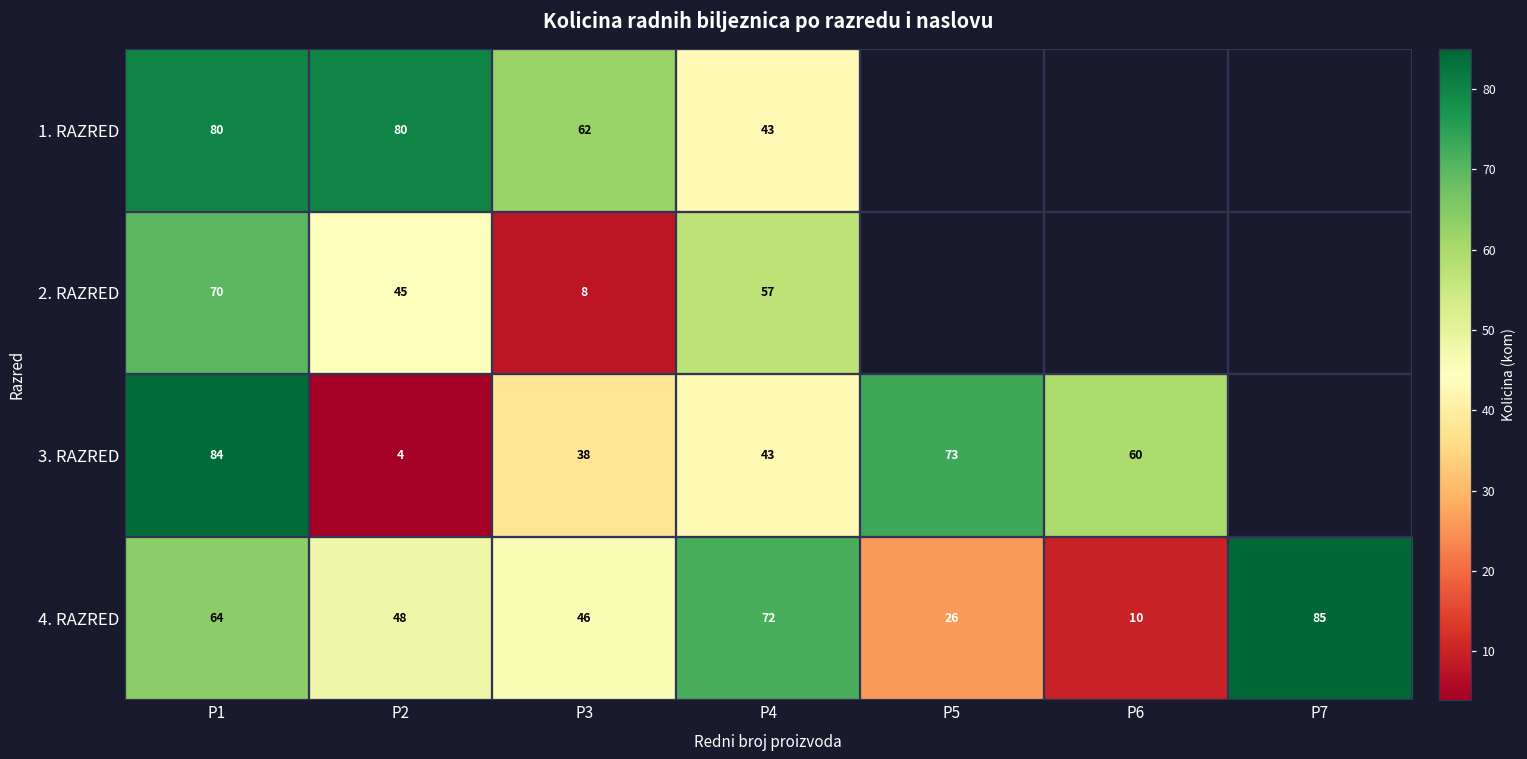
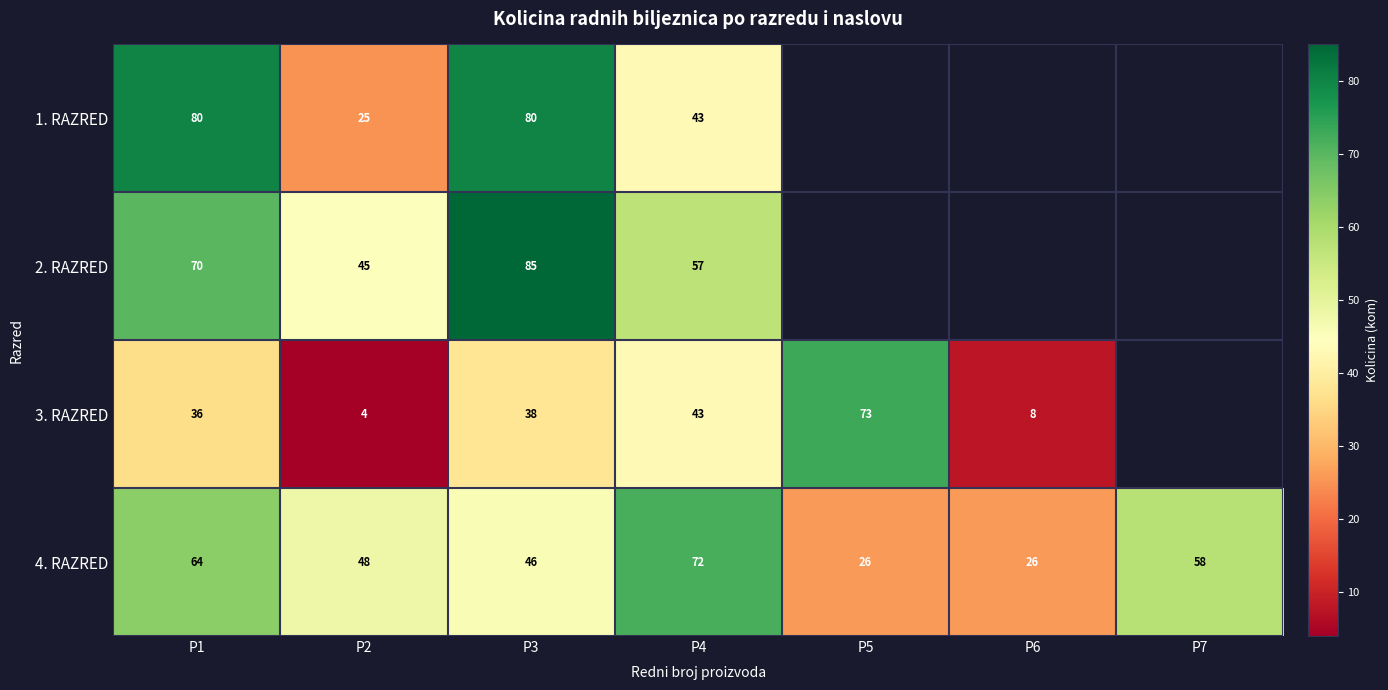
1. RAZRED, P2: 80 -> 25
1. RAZRED, P3: 62 -> 80
2. RAZRED, P3: 8 -> 85
3. RAZRED, P1: 84 -> 36
3. RAZRED, P6: 60 -> 8
4. RAZRED, P6: 10 -> 26
4. RAZRED, P7: 85 -> 58
